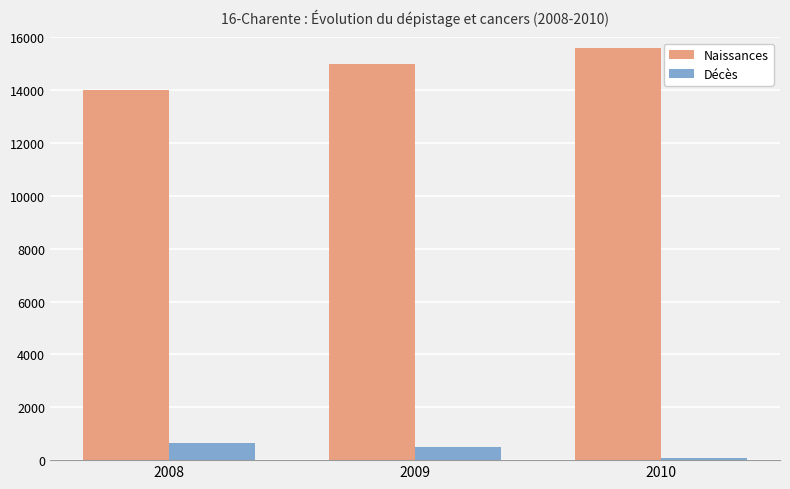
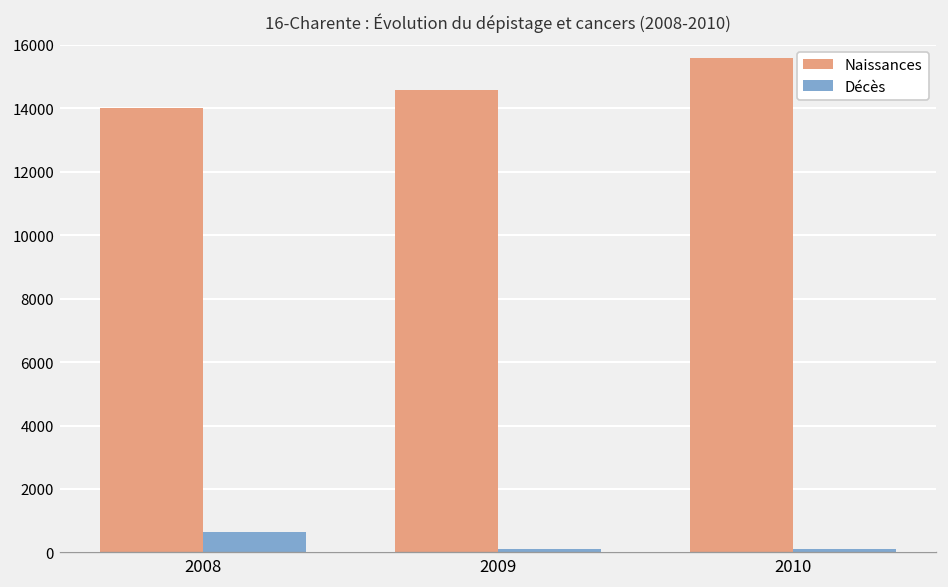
Naissances, 2009: 15000 -> 14600
Décès, 2009: 500 -> 100
